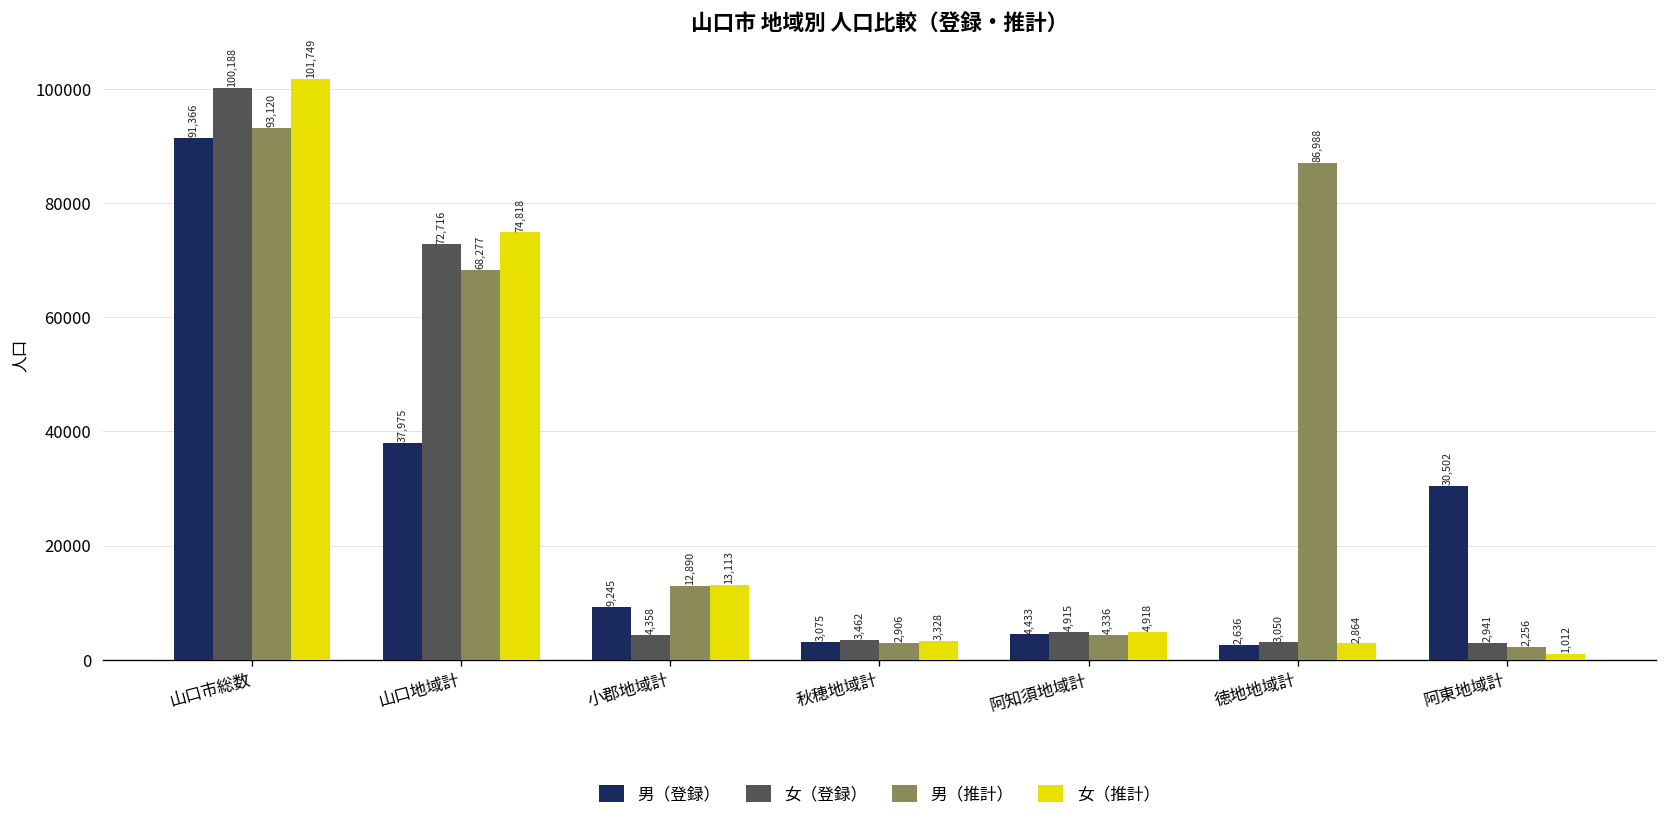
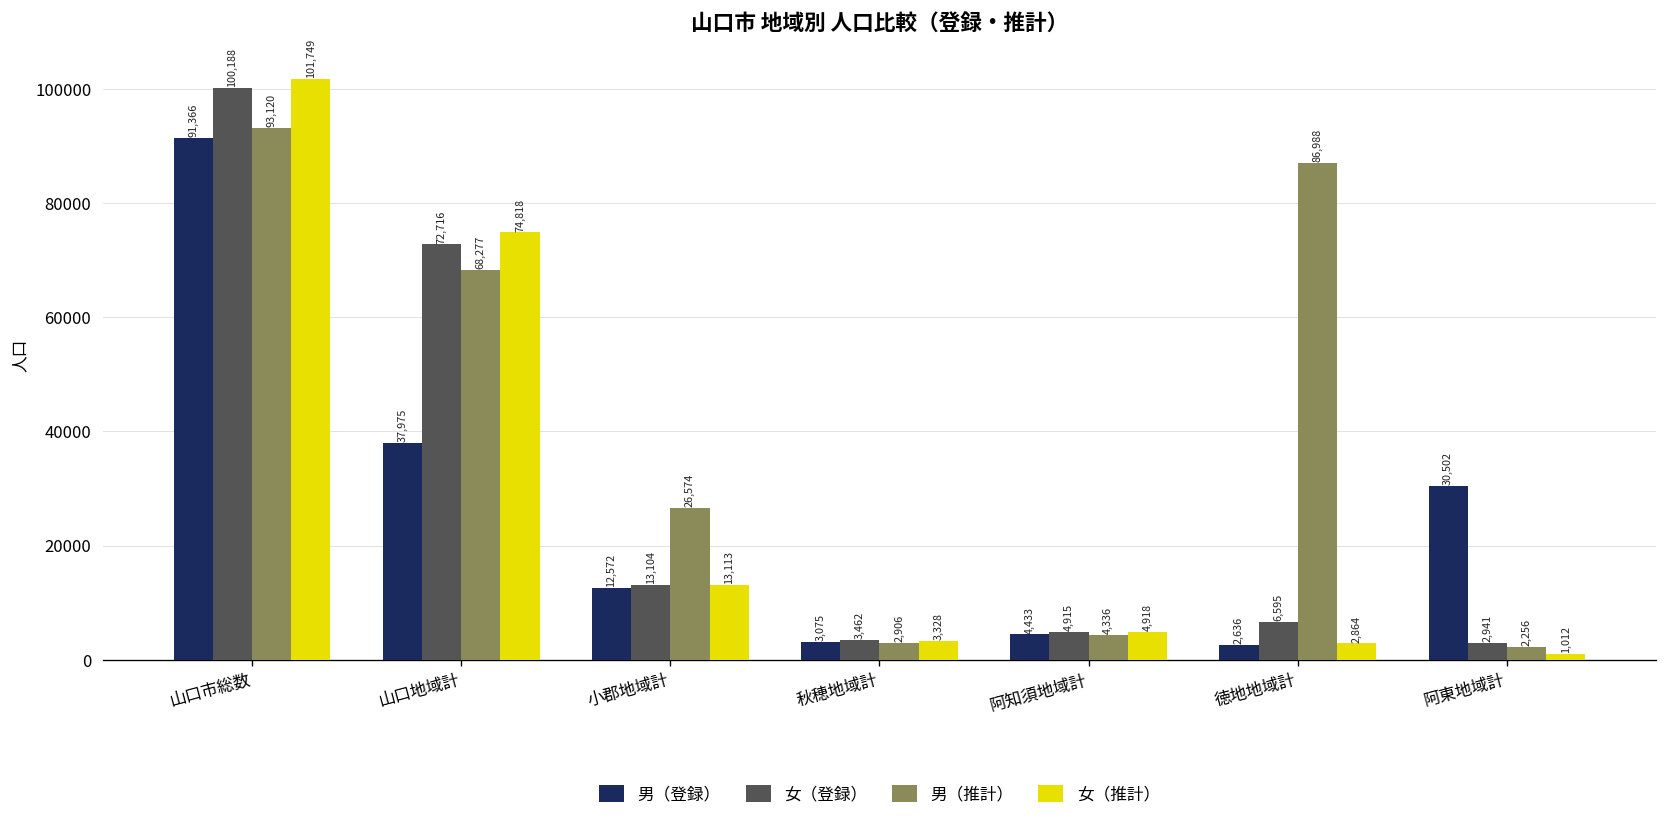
男（登録）, 小郡地域計: 9,245 -> 12,572
女（登録）, 小郡地域計: 4,358 -> 13,104
男（推計）, 小郡地域計: 12,890 -> 26,574
女（登録）, 徳地地域計: 3,050 -> 6,595
